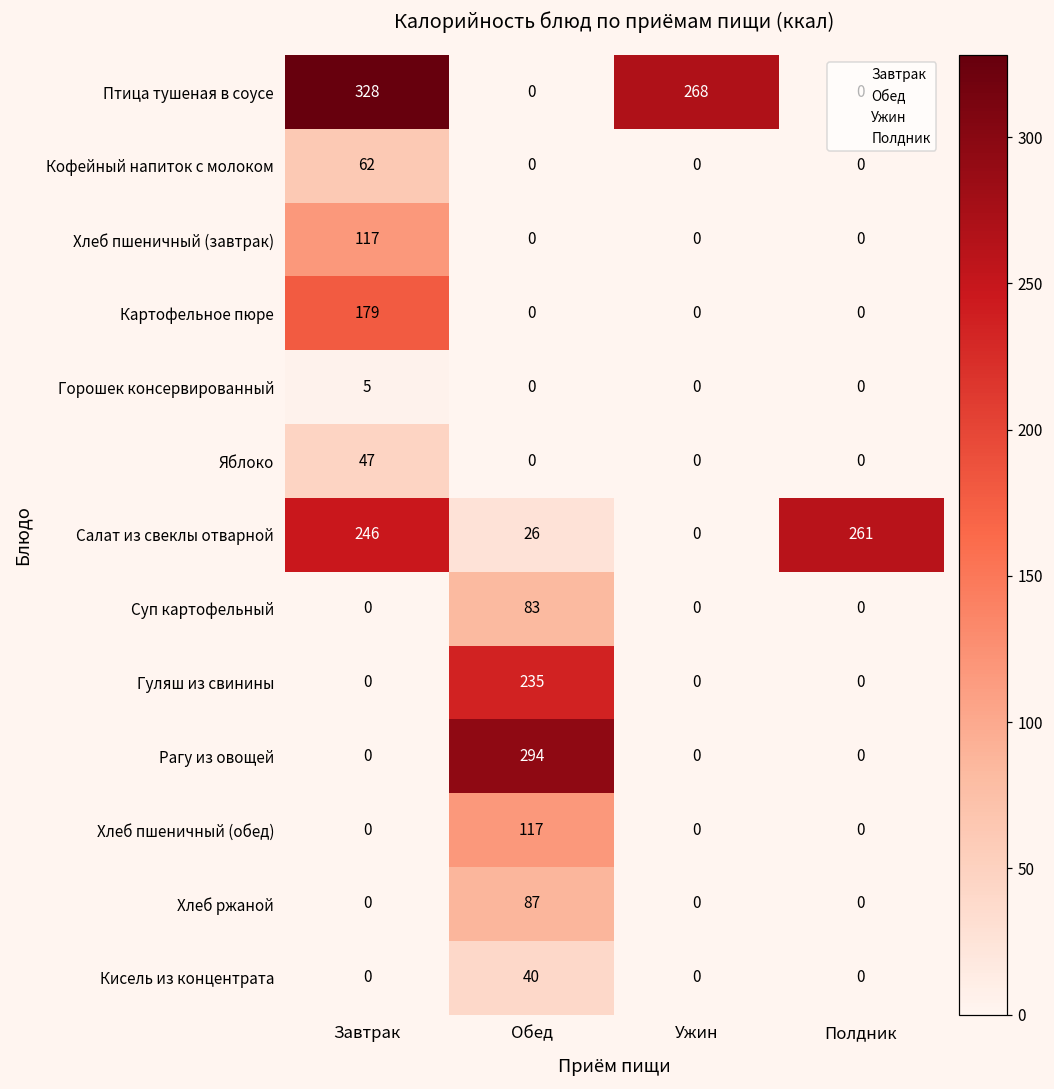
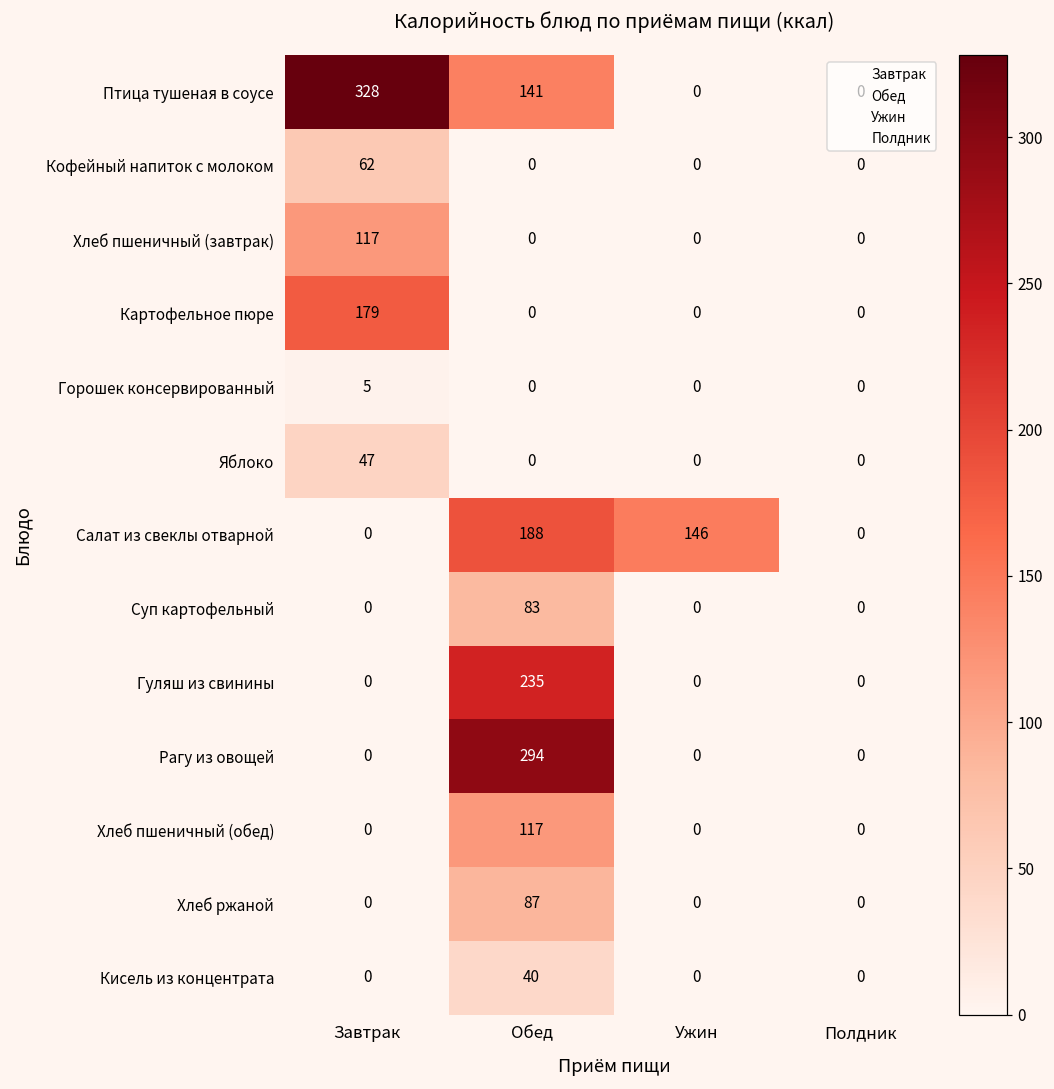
Птица тушеная в соусе, Обед: 0 -> 141
Птица тушеная в соусе, Ужин: 268 -> 0
Салат из свеклы отварной, Завтрак: 246 -> 0
Салат из свеклы отварной, Обед: 26 -> 188
Салат из свеклы отварной, Ужин: 0 -> 146
Салат из свеклы отварной, Полдник: 261 -> 0
